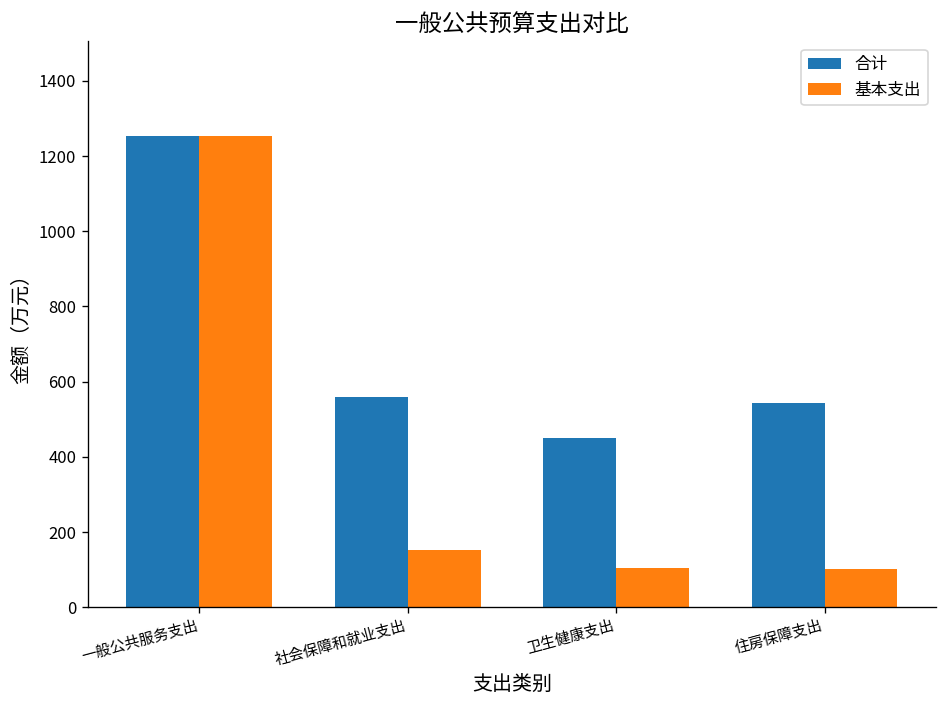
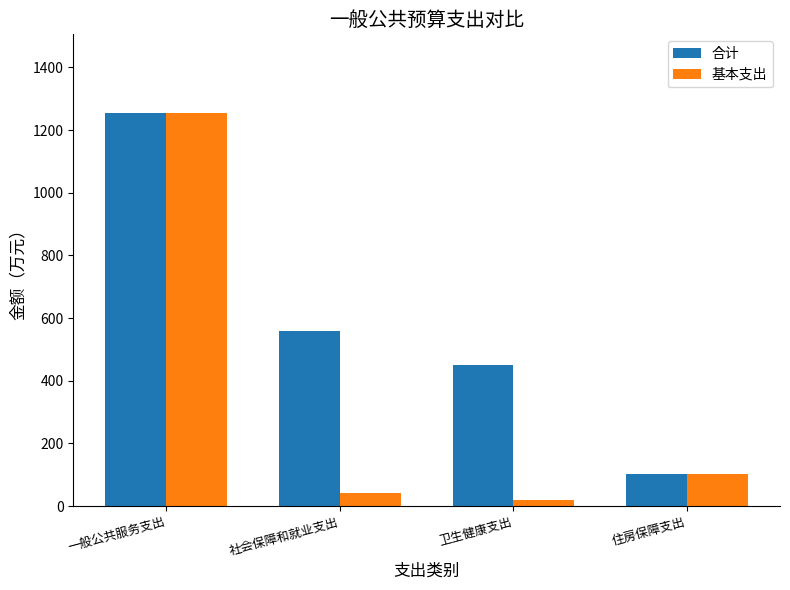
基本支出, 社会保障和就业支出: 150 -> 40
基本支出, 卫生健康支出: 100 -> 20
合计, 住房保障支出: 540 -> 100
